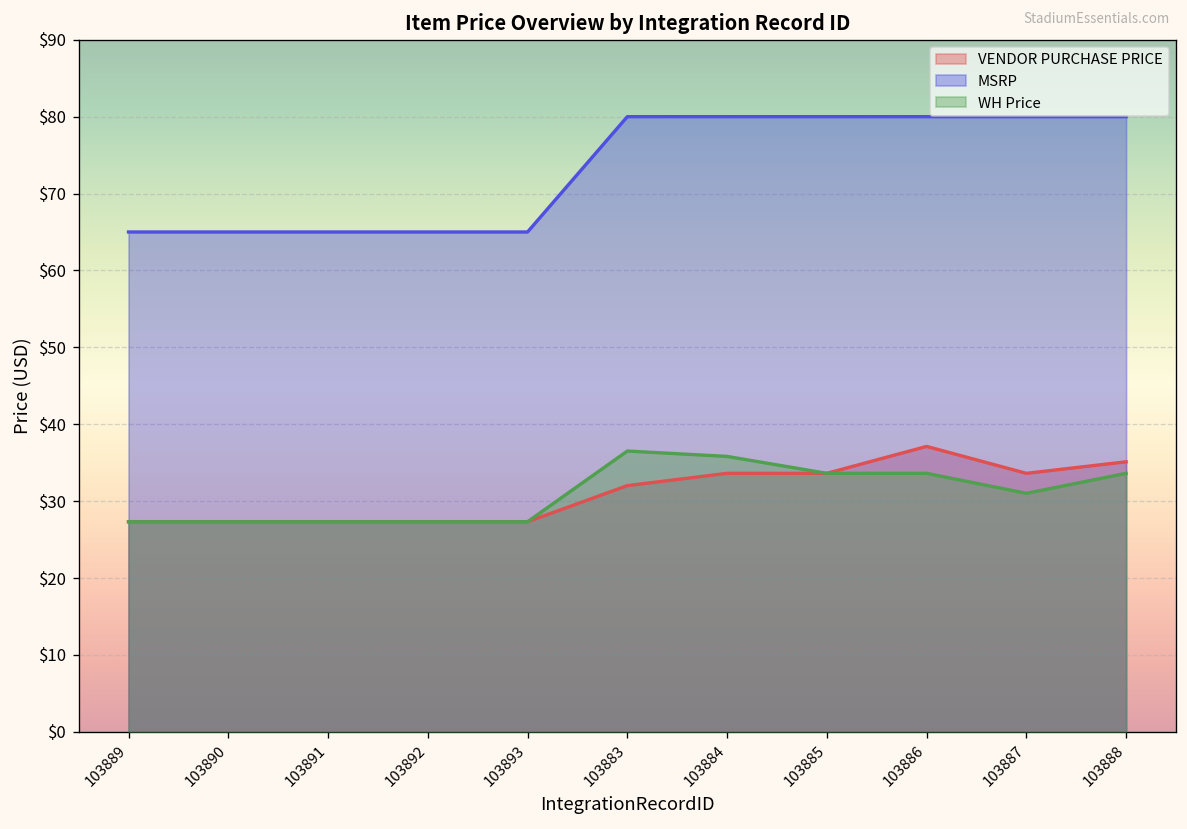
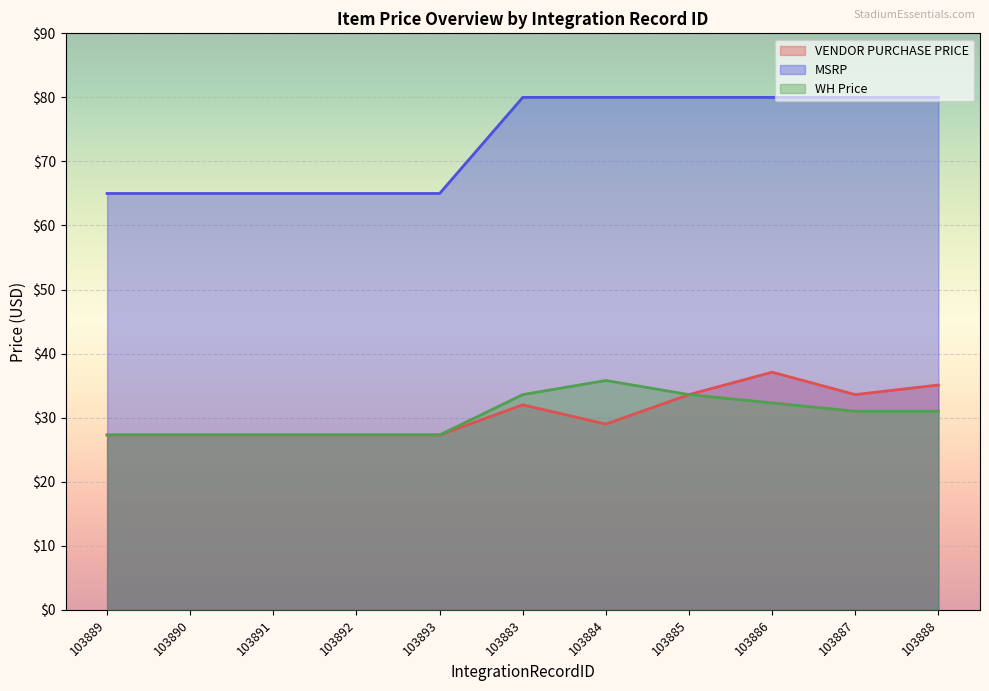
WH Price, 103883: $37 -> $34
VENDOR PURCHASE PRICE, 103884: $34 -> $29
WH Price, 103886: $34 -> $32
WH Price, 103888: $34 -> $31
